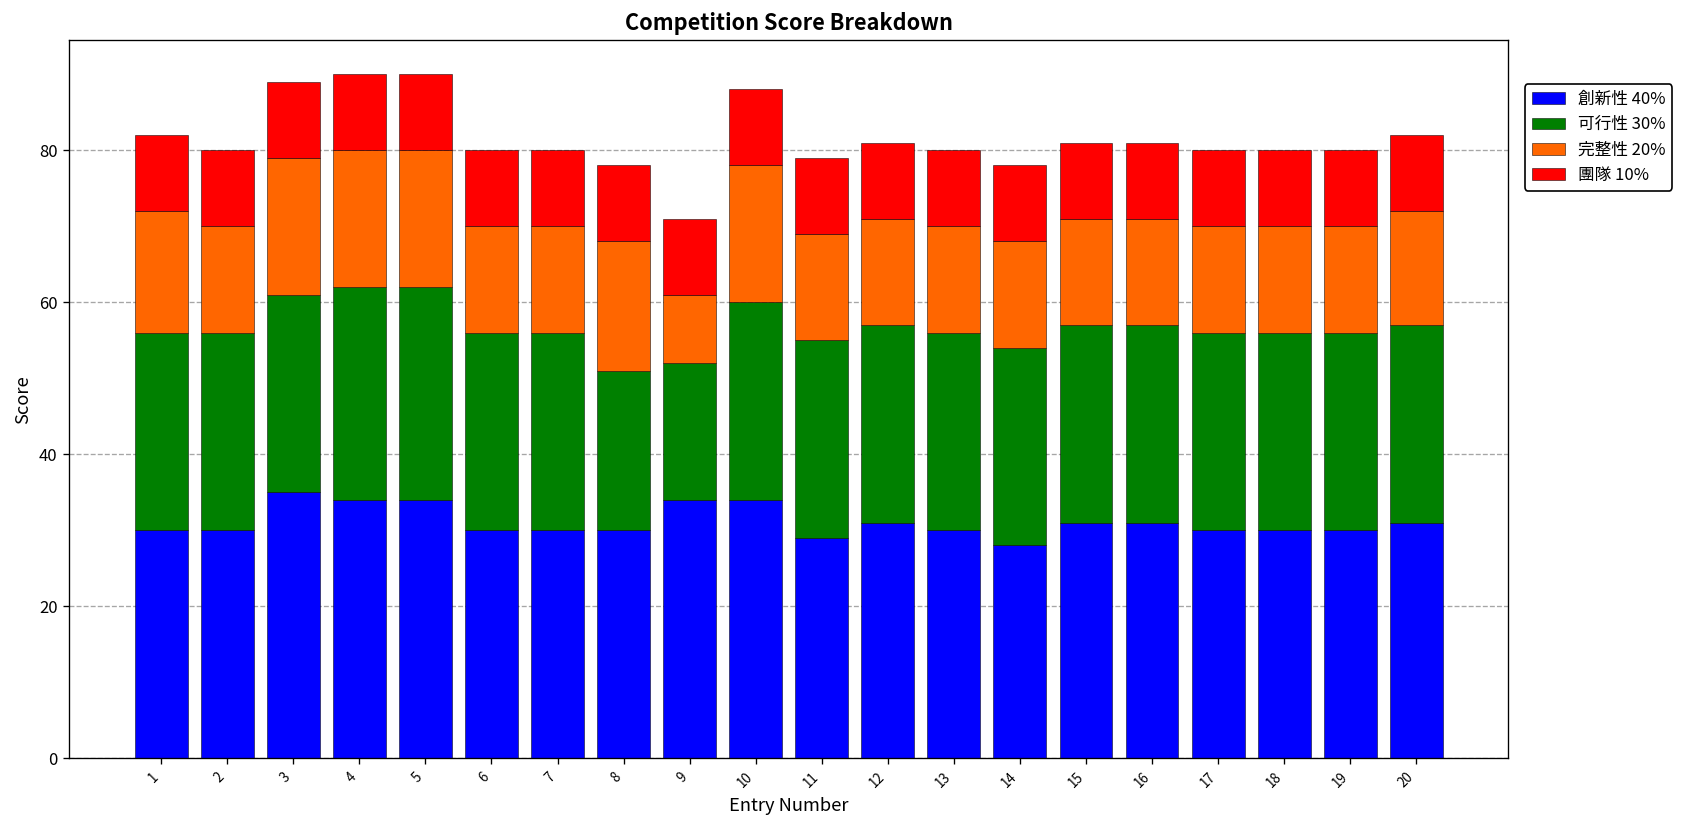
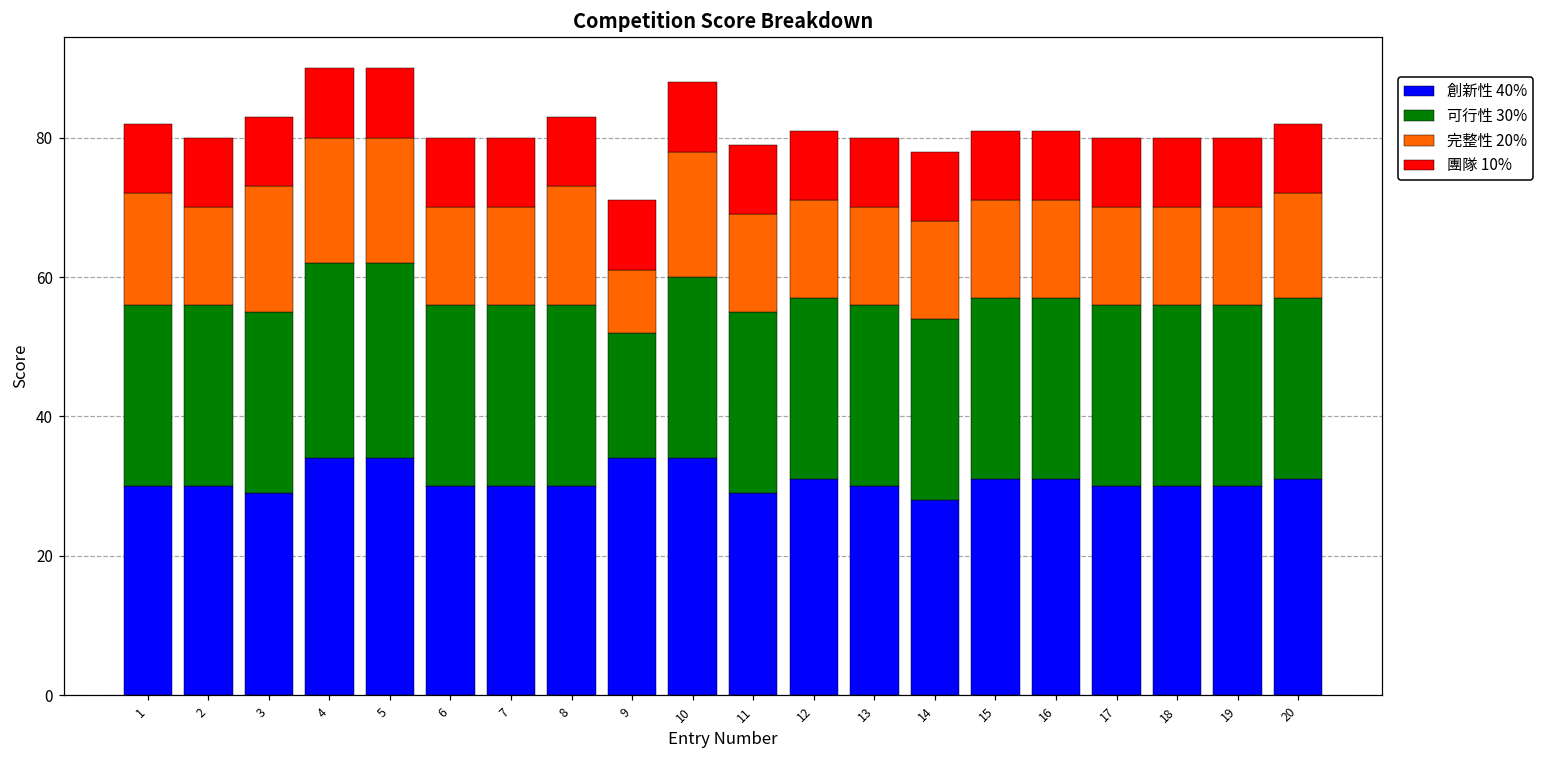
創新性 40%, 3: 35 -> 29
可行性 30%, 8: 21 -> 26
